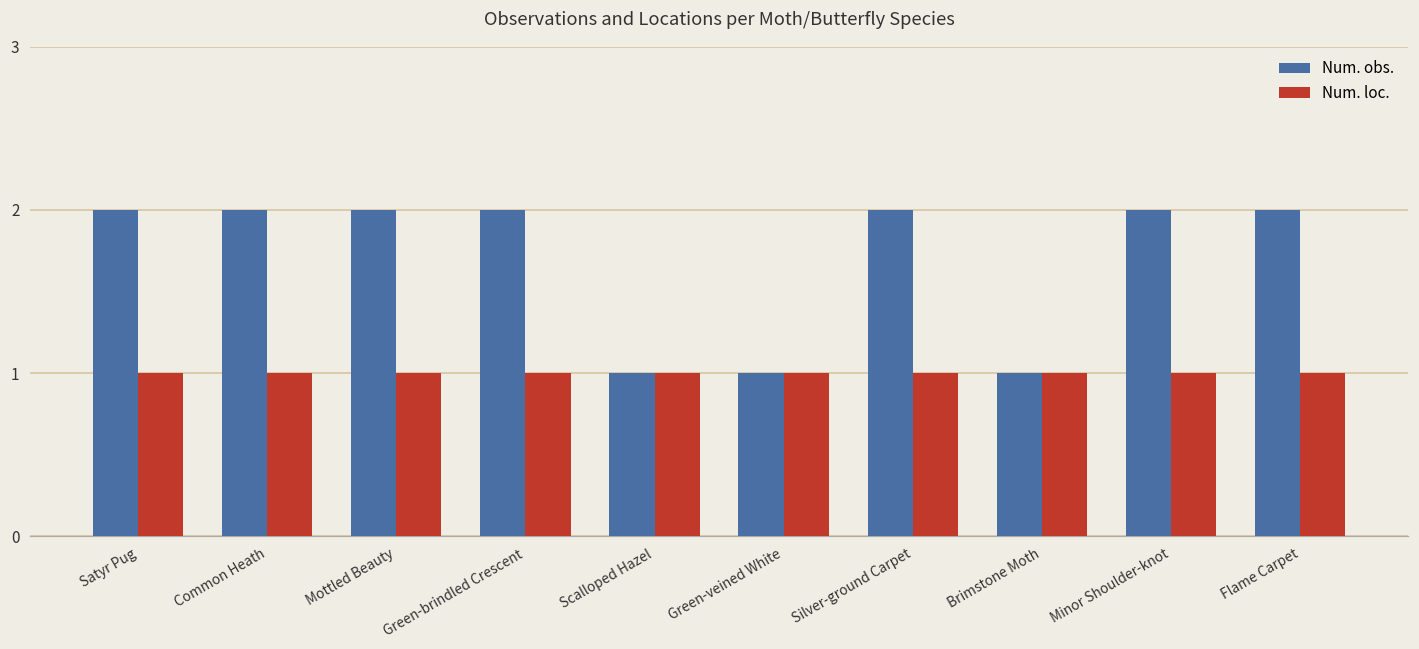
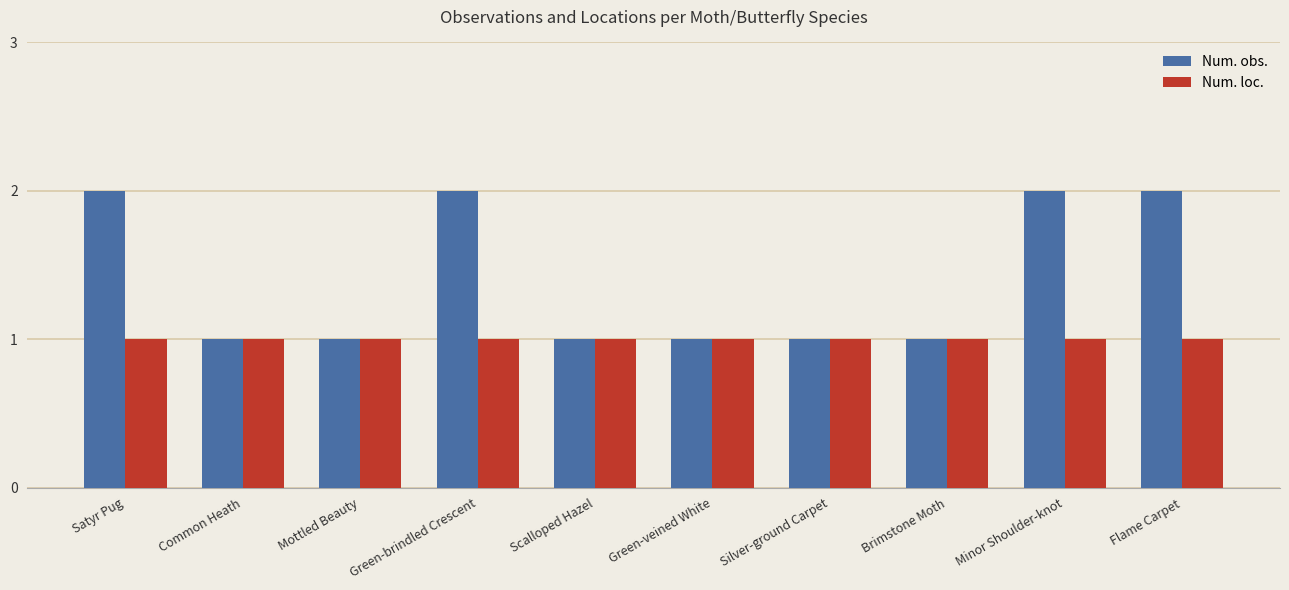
Num. obs., Common Heath: 2 -> 1
Num. obs., Mottled Beauty: 2 -> 1
Num. obs., Silver-ground Carpet: 2 -> 1
